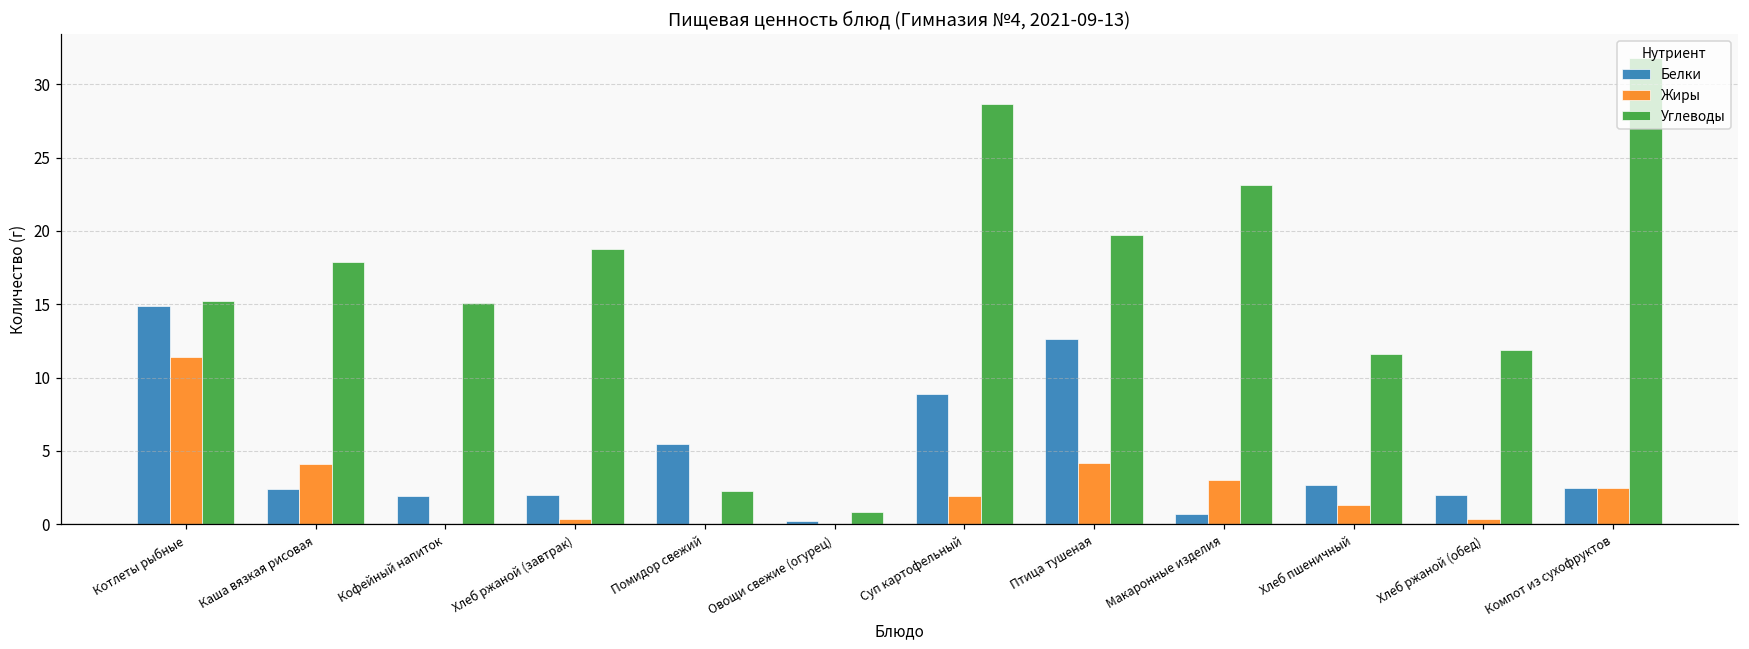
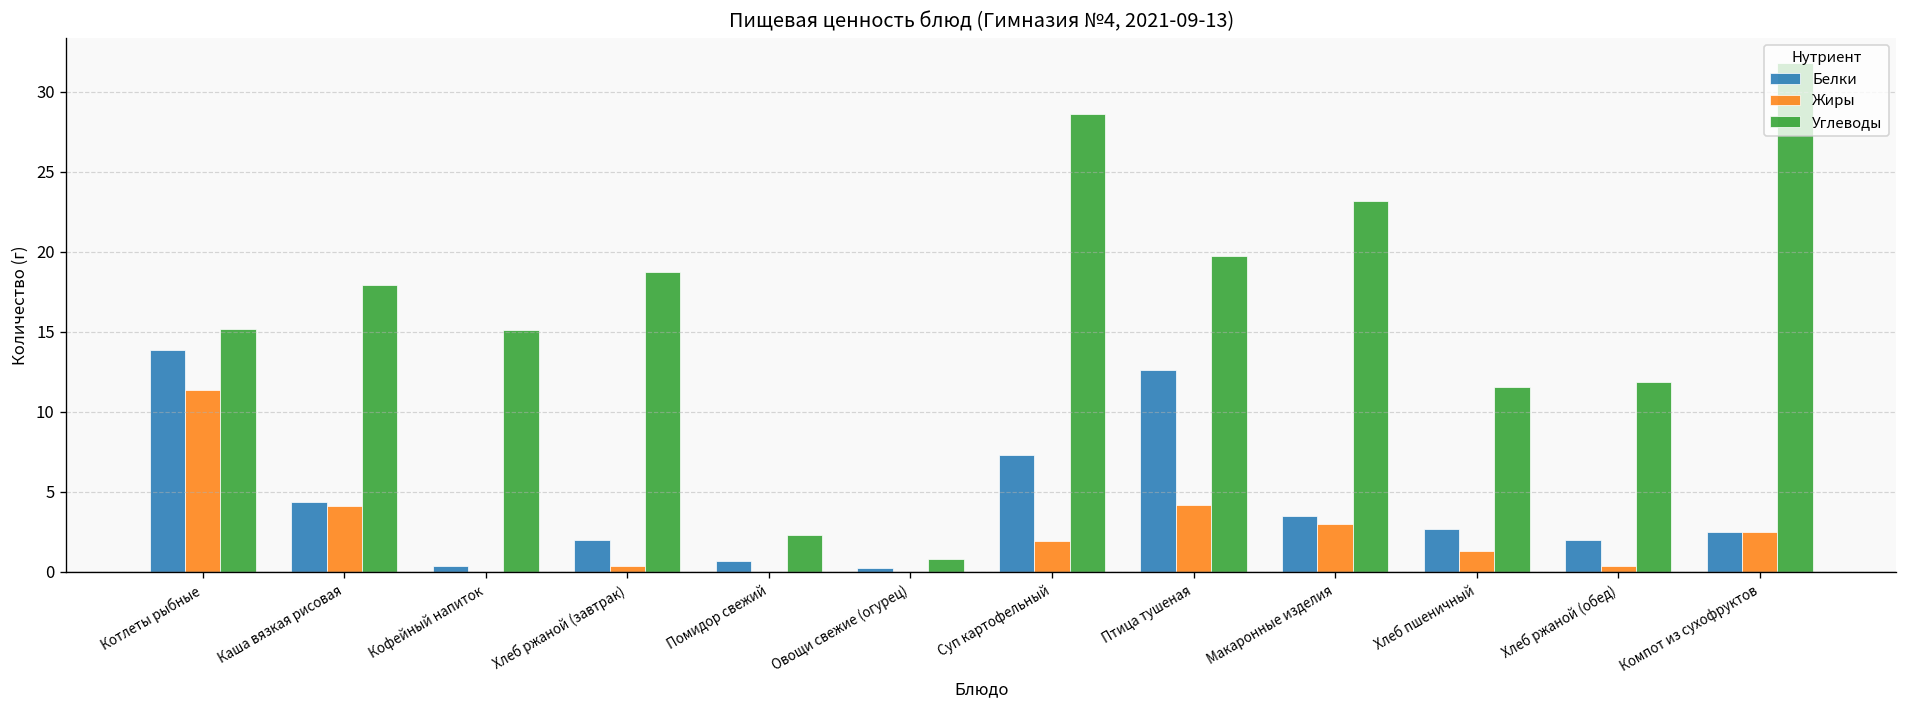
Белки, Котлеты рыбные: 14.9 -> 13.9
Белки, Каша вязкая рисовая: 2.4 -> 4.4
Белки, Кофейный напиток: 1.9 -> 0.4
Белки, Помидор свежий: 5.5 -> 0.7
Белки, Суп картофельный: 8.9 -> 7.3
Белки, Макаронные изделия: 0.7 -> 3.5
